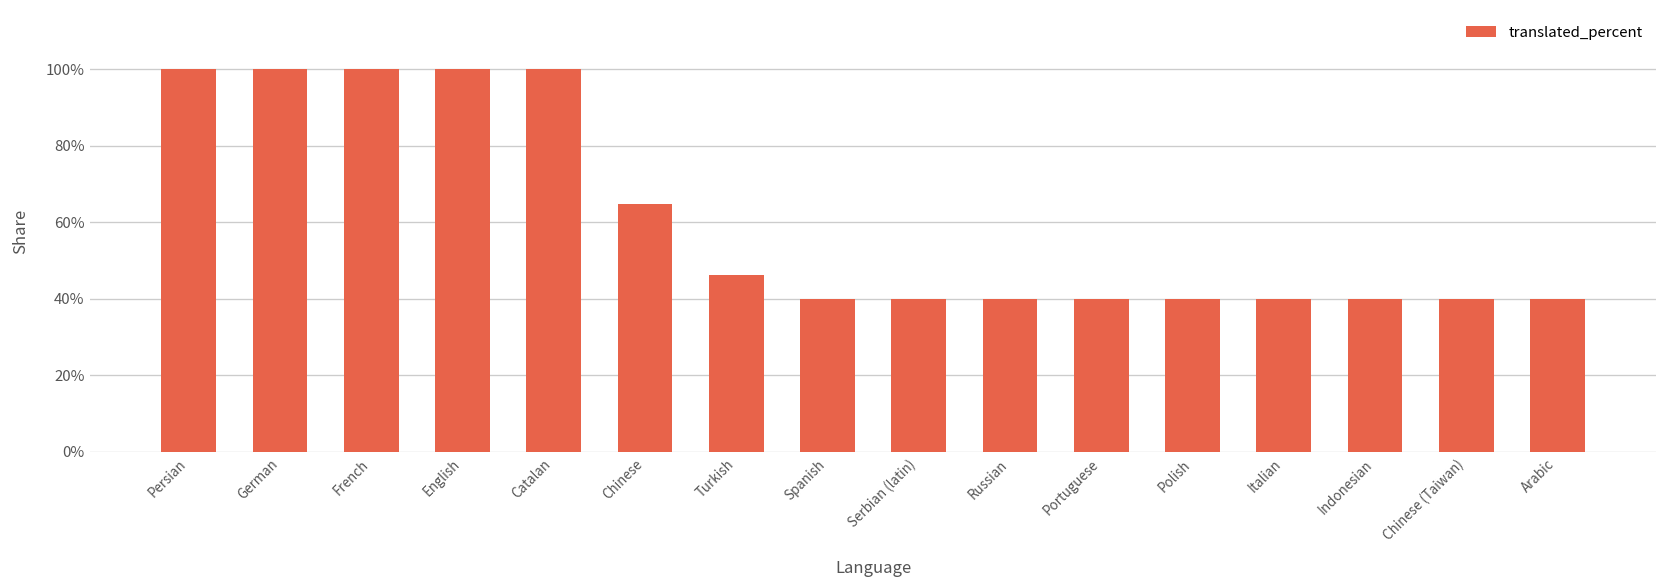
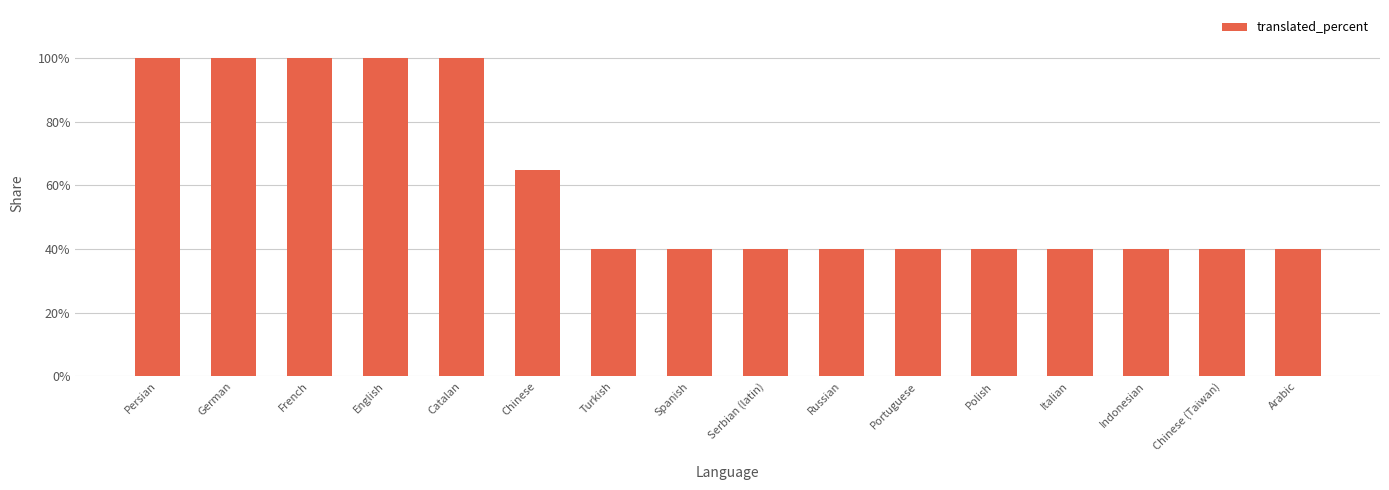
Turkish: 46% -> 40%
